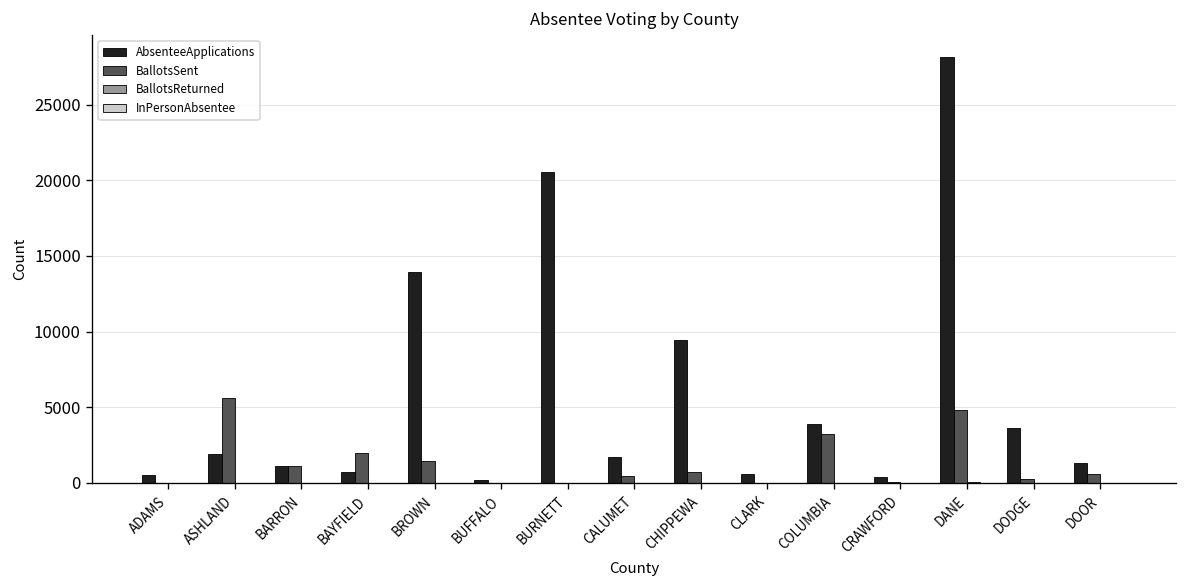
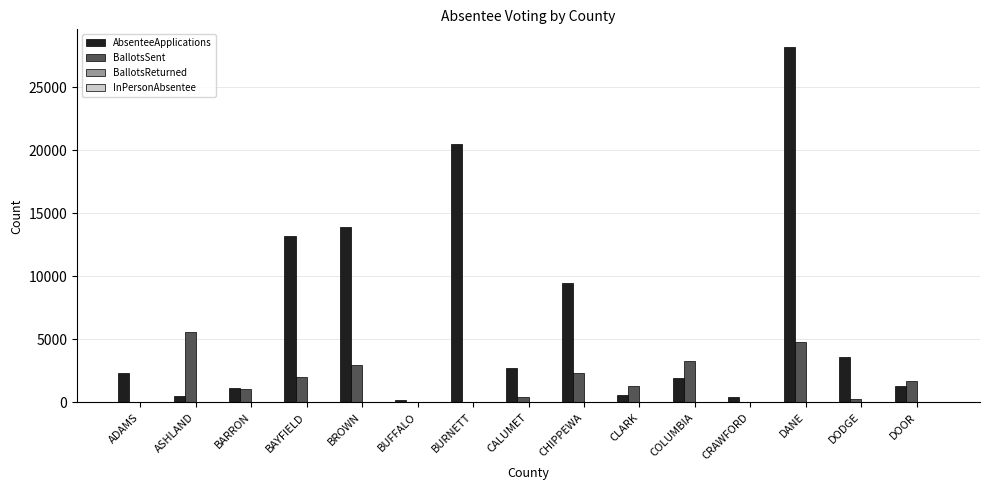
AbsenteeApplications, ADAMS: 500 -> 2300
AbsenteeApplications, ASHLAND: 1900 -> 500
AbsenteeApplications, BAYFIELD: 800 -> 13200
BallotsSent, BROWN: 1400 -> 3000
AbsenteeApplications, CALUMET: 1700 -> 2700
BallotsSent, CHIPPEWA: 700 -> 2400
BallotsSent, CLARK: 0 -> 1300
AbsenteeApplications, COLUMBIA: 3900 -> 2000
BallotsSent, DOOR: 600 -> 1700
